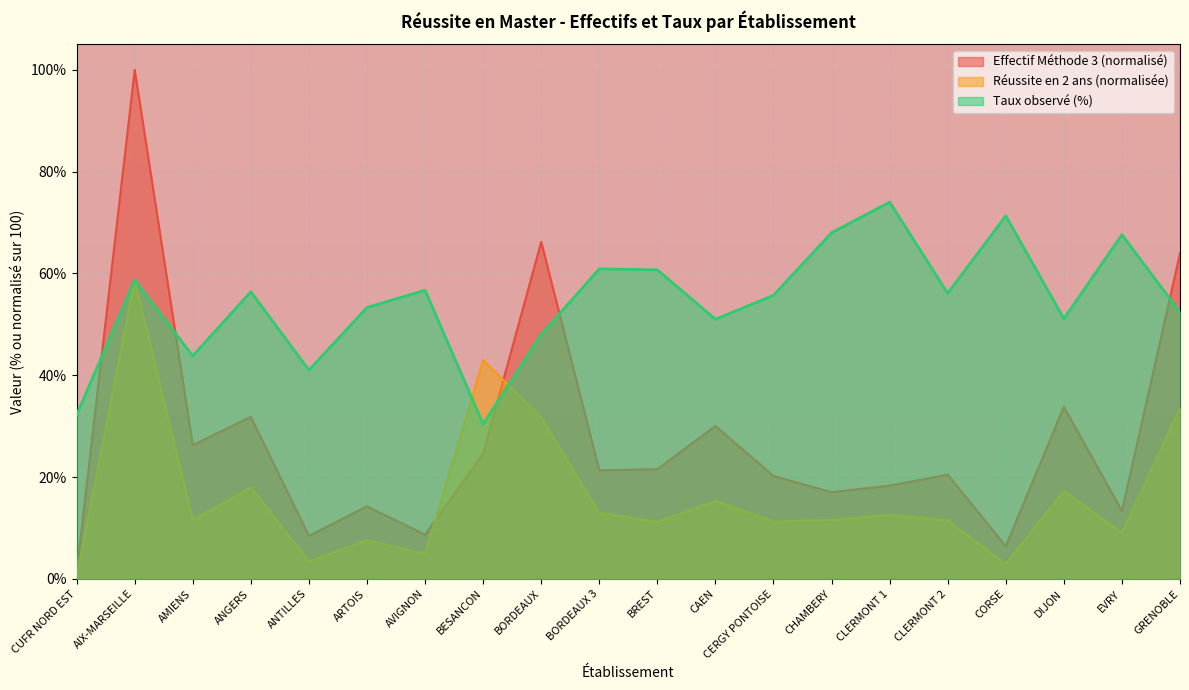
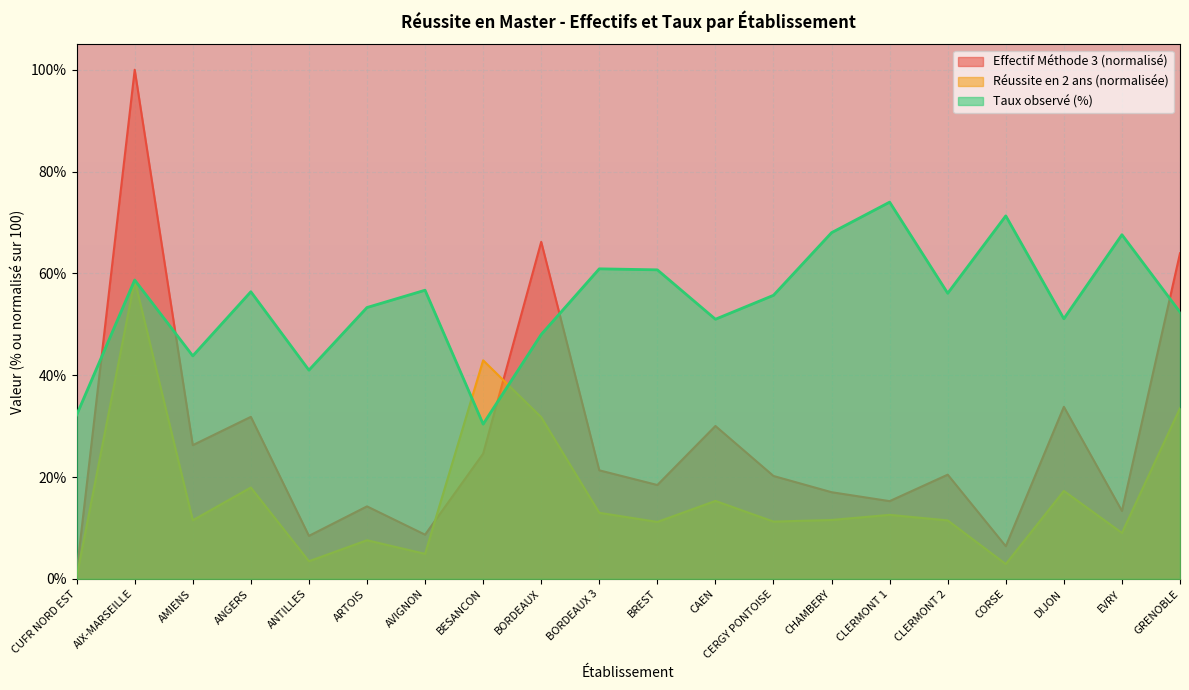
Effectif Méthode 3 (normalisé), BREST: 22% -> 18%
Effectif Méthode 3 (normalisé), CLERMONT 1: 18% -> 15%
